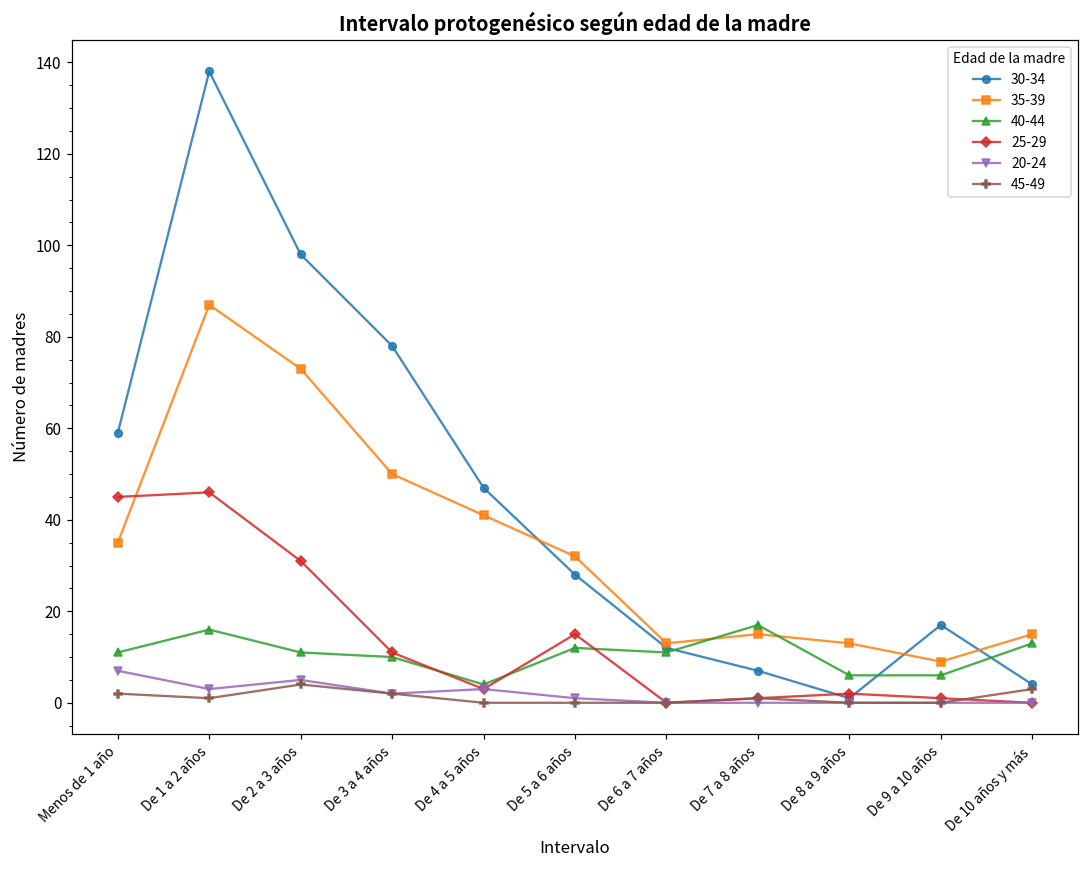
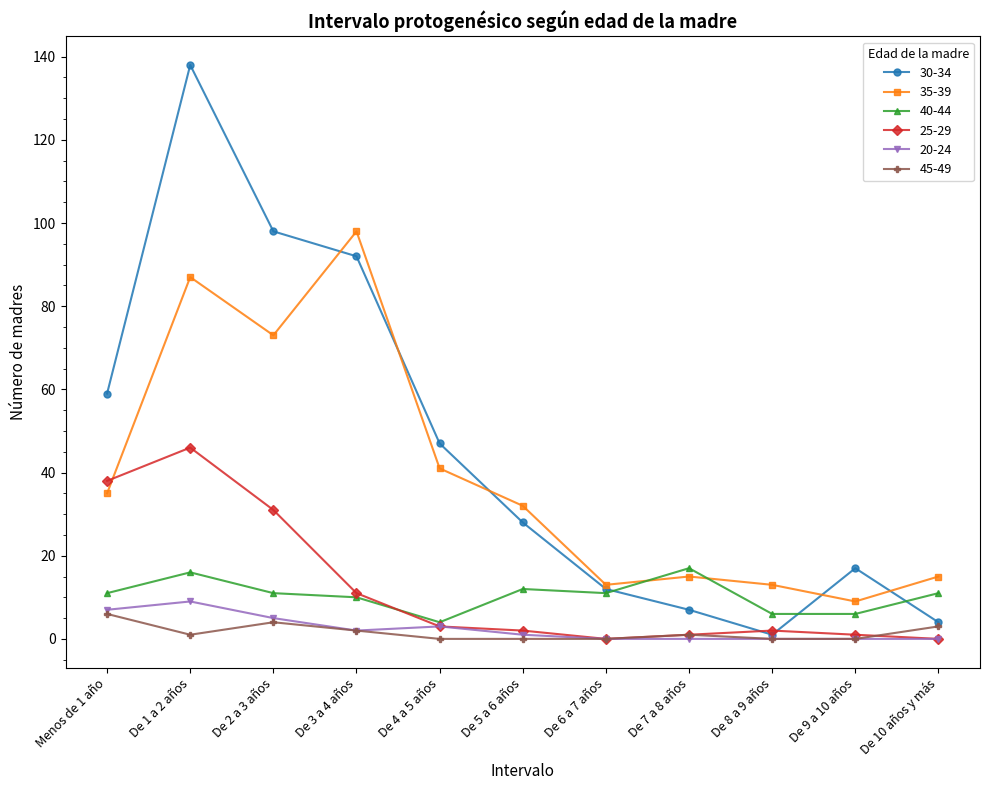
25-29, Menos de 1 año: 45 -> 38
45-49, Menos de 1 año: 2 -> 6
20-24, De 1 a 2 años: 3 -> 9
30-34, De 3 a 4 años: 78 -> 92
35-39, De 3 a 4 años: 50 -> 98
25-29, De 5 a 6 años: 15 -> 2
40-44, De 10 años y más: 13 -> 11
